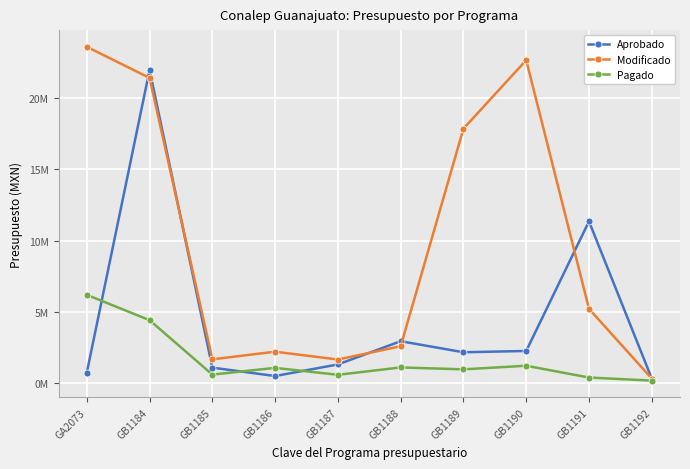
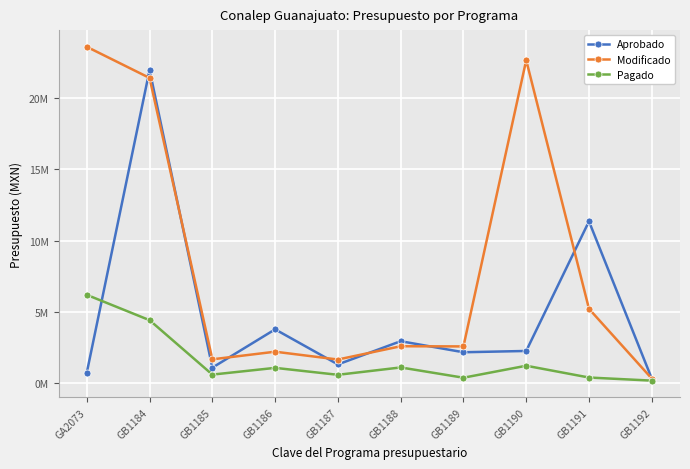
Aprobado, GB1186: 500000 -> 3800000
Modificado, GB1189: 17900000 -> 2600000
Pagado, GB1189: 1000000 -> 400000
